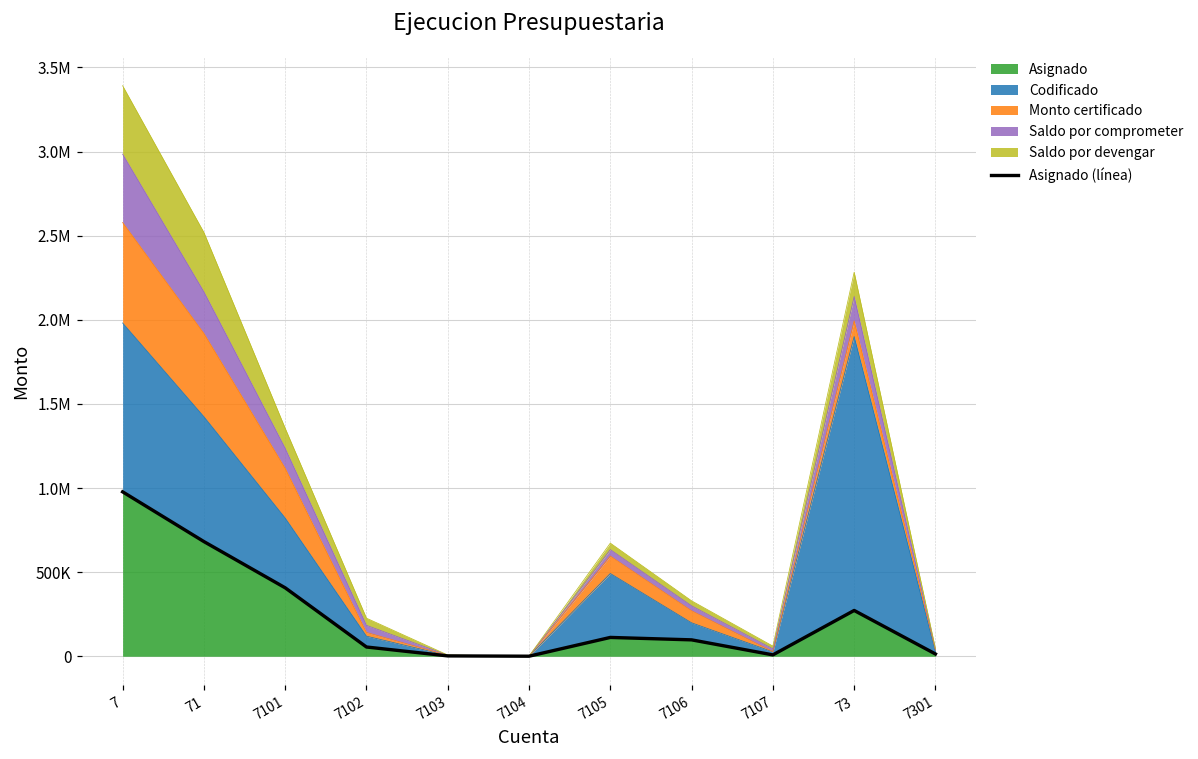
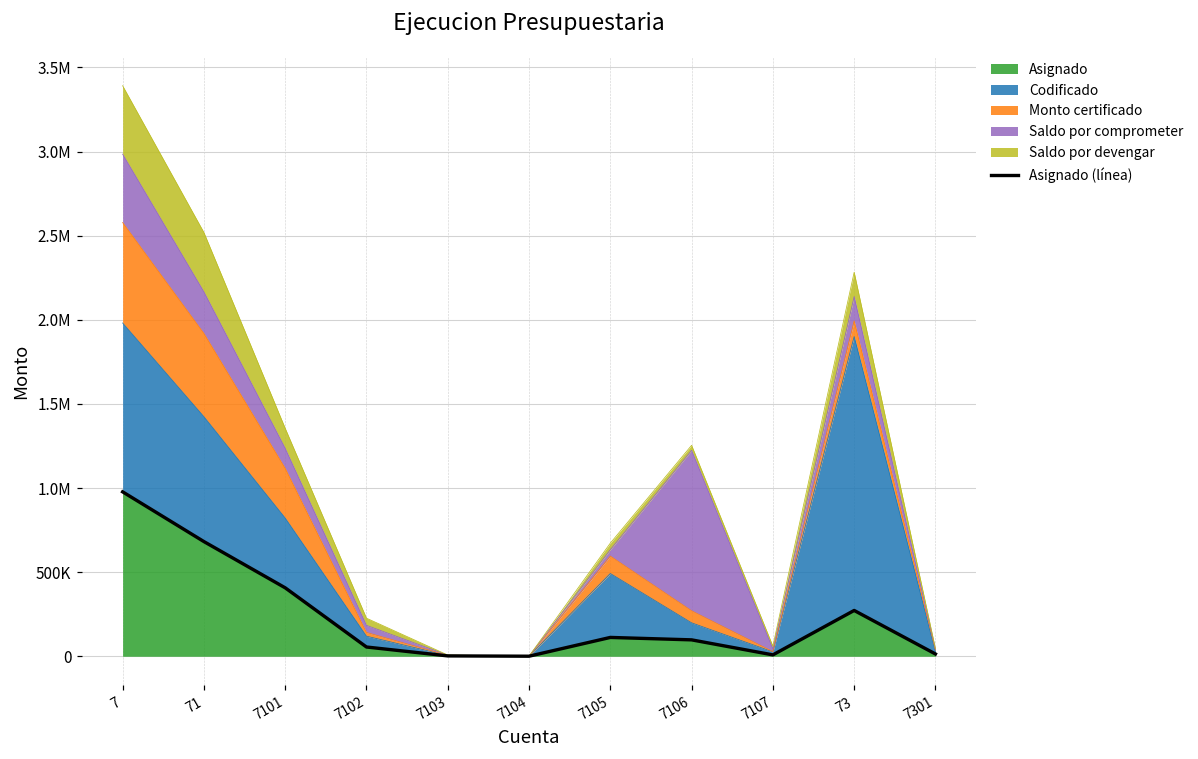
Saldo por comprometer, 7106: 30000 -> 950000
